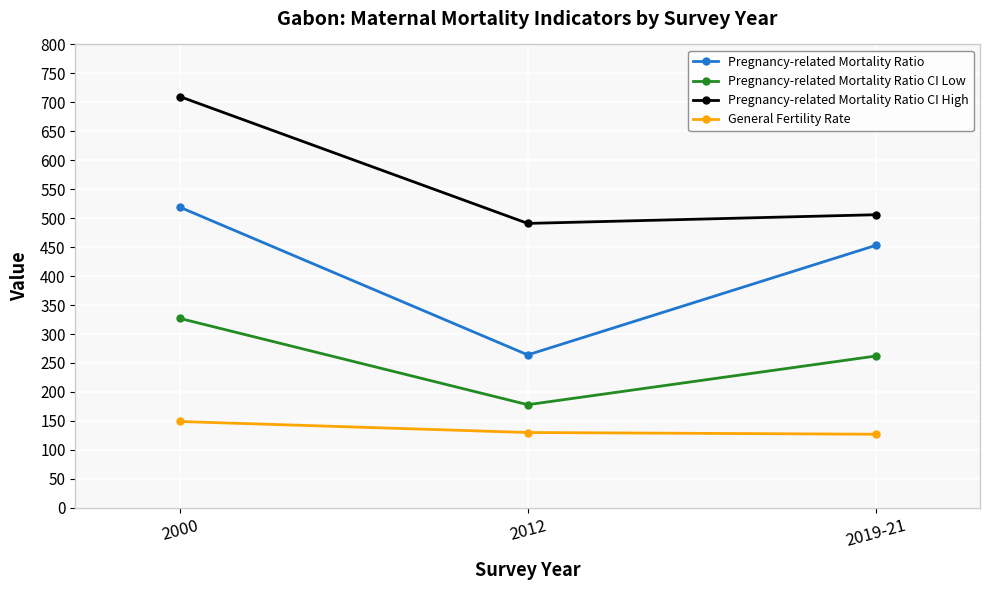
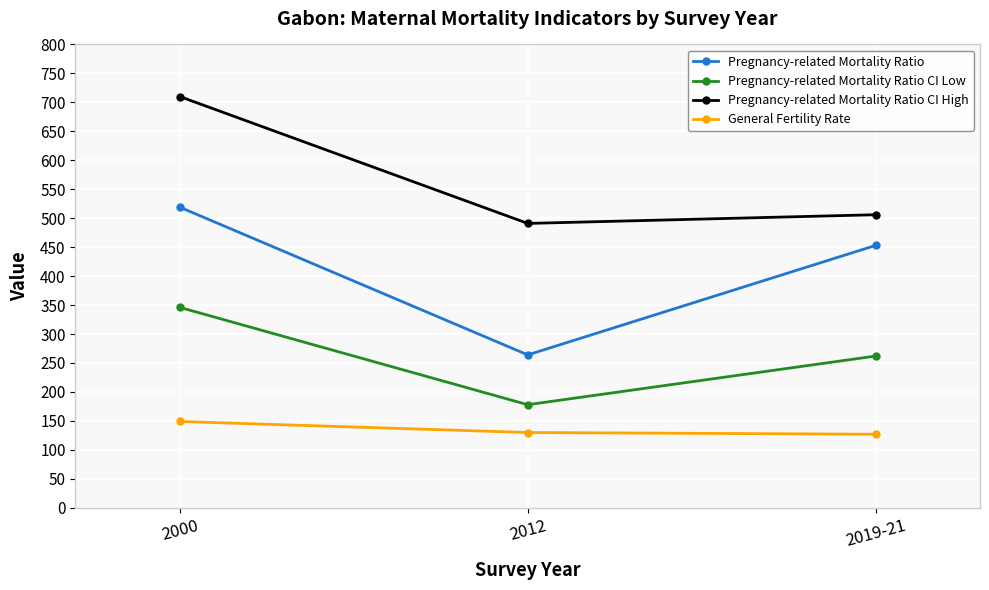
Pregnancy-related Mortality Ratio CI Low, 2000: 330 -> 350
